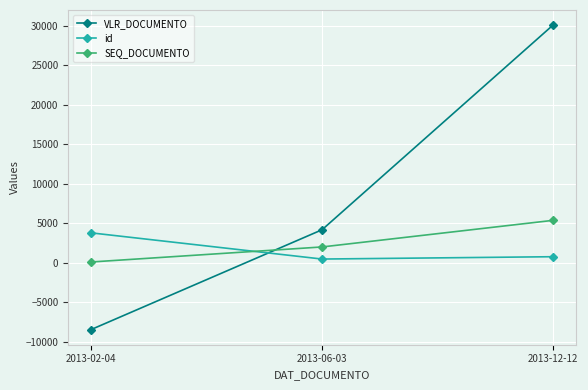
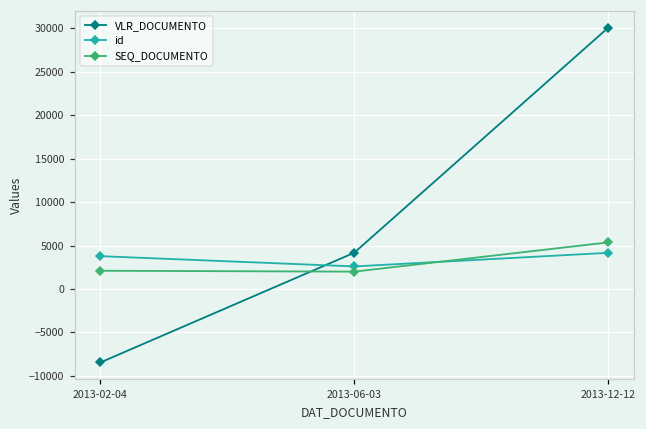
SEQ_DOCUMENTO, 2013-02-04: 0 -> 2000
id, 2013-06-03: 0 -> 3000
id, 2013-12-12: 1000 -> 4000
